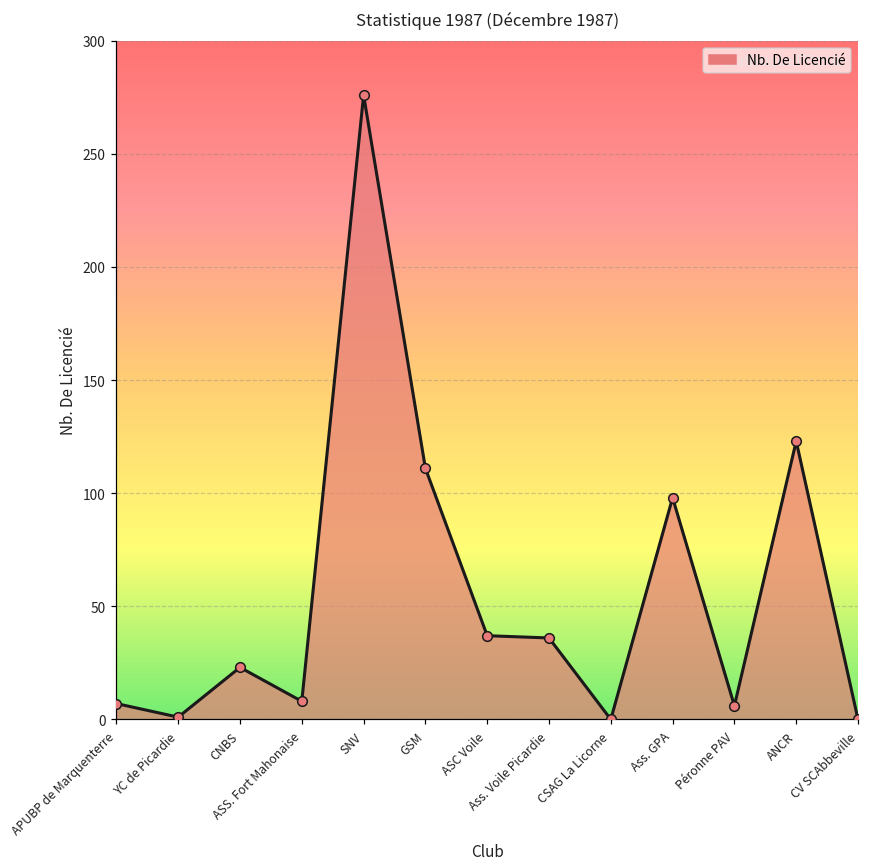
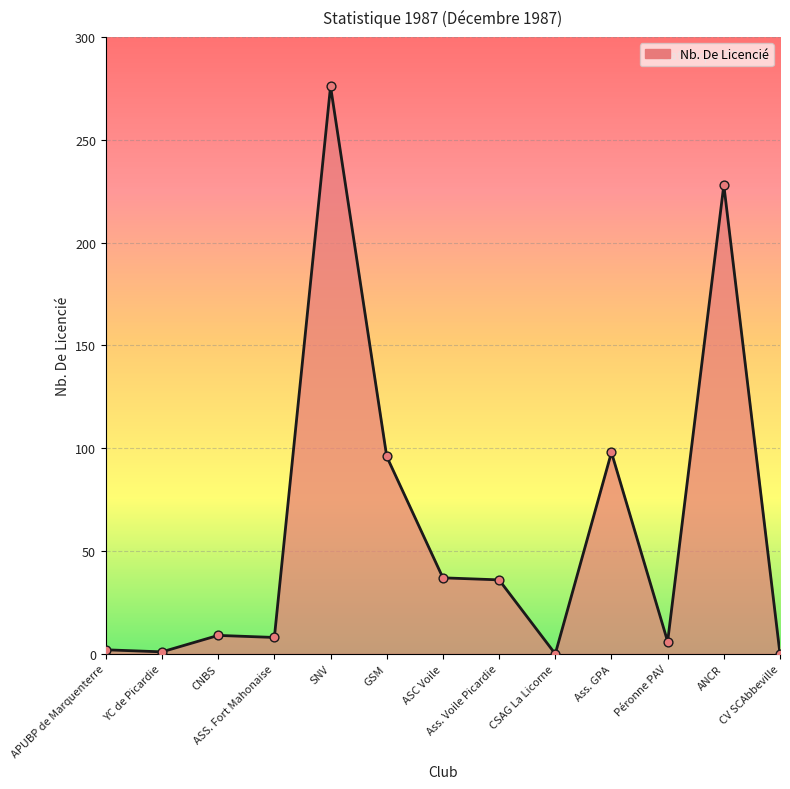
APUBP de Marquenterre: 7 -> 2
CNBS: 23 -> 9
GSM: 111 -> 96
ANCR: 123 -> 228
